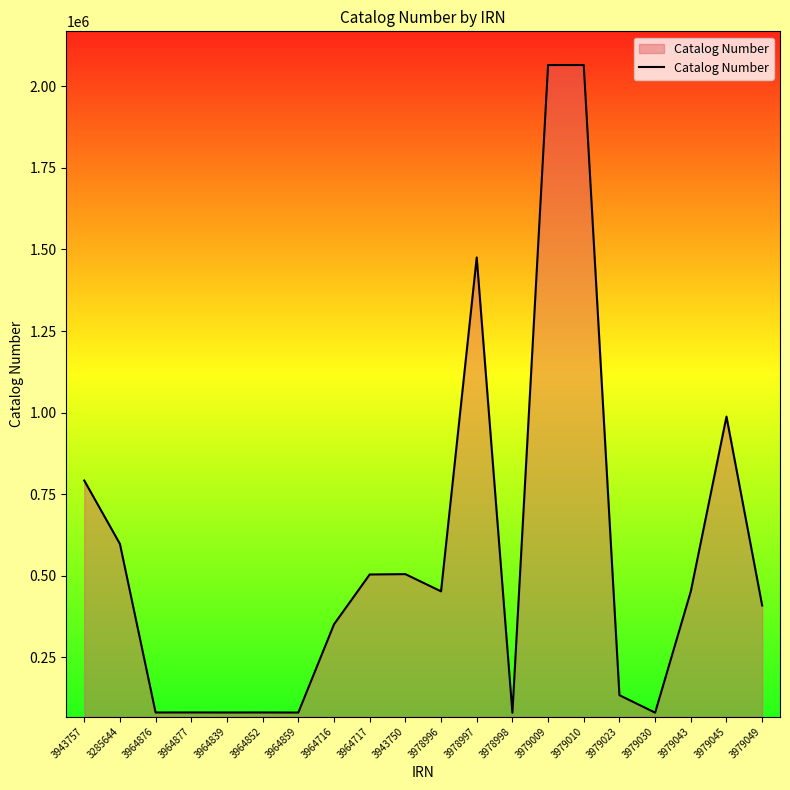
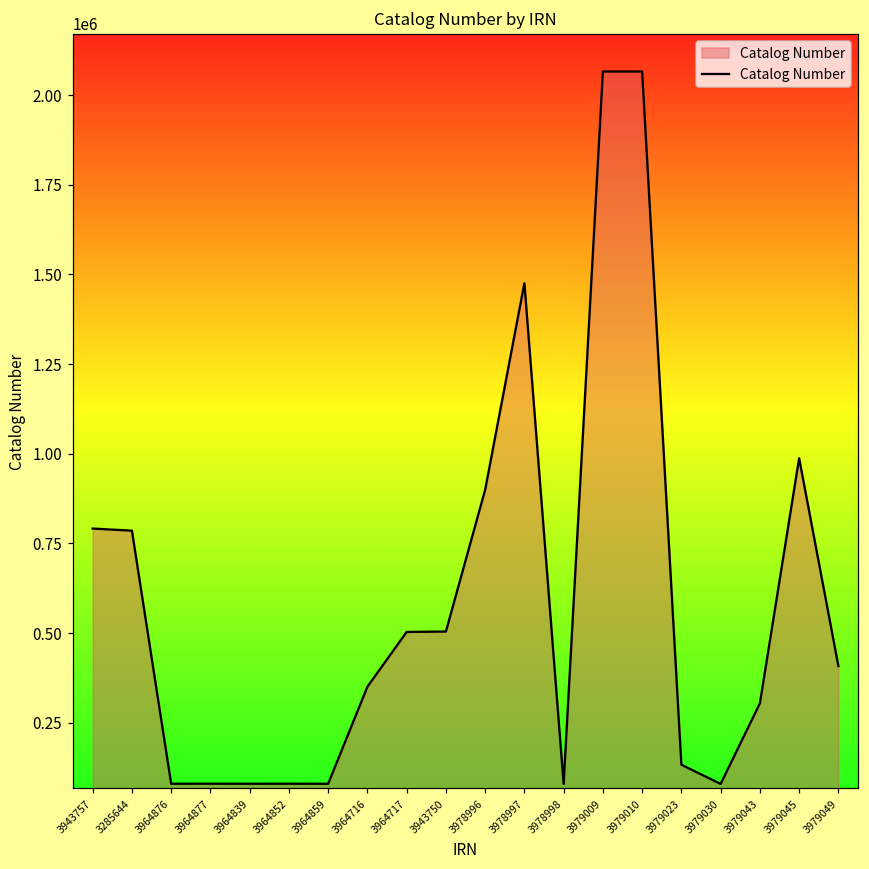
3285644: 600000 -> 790000
3978996: 450000 -> 900000
3979043: 450000 -> 300000
